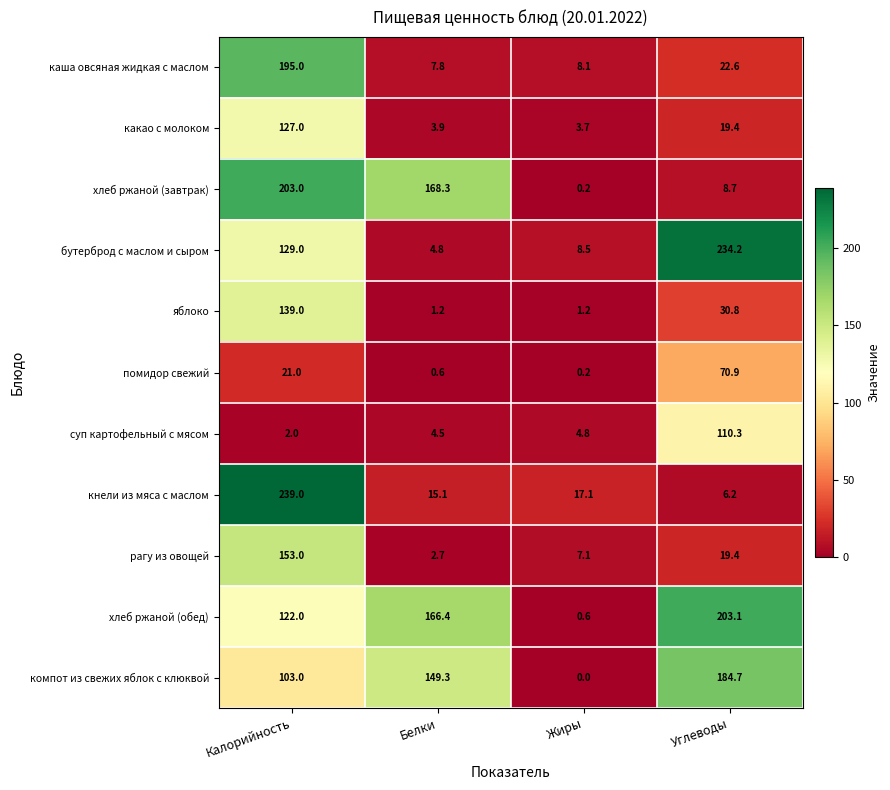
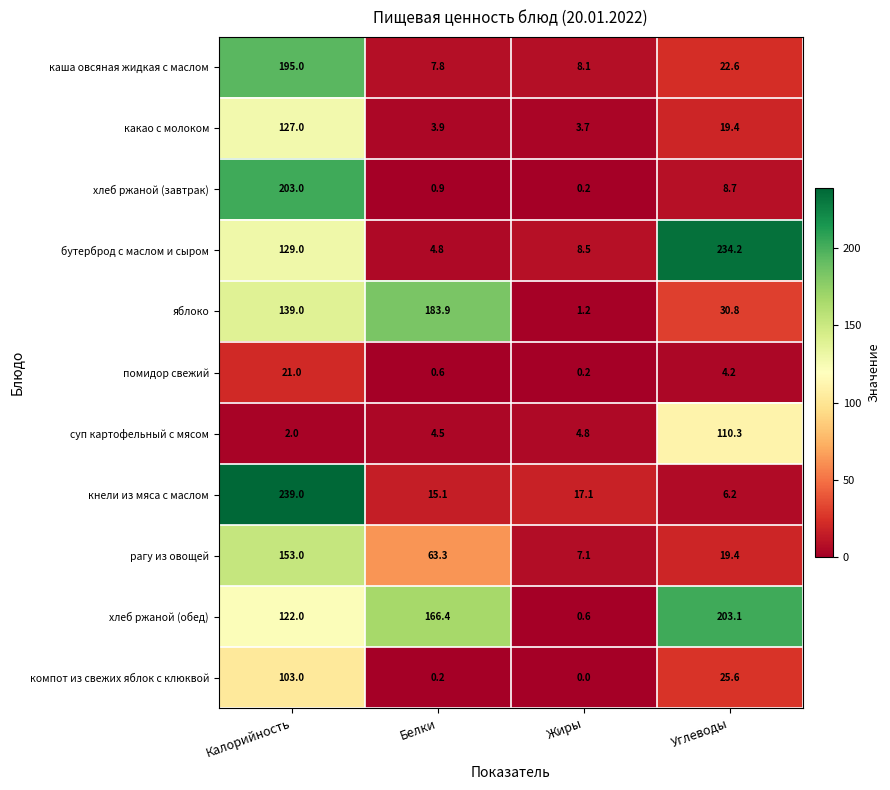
хлеб ржаной (завтрак), Белки: 168.3 -> 0.9
яблоко, Белки: 1.2 -> 183.9
помидор свежий, Углеводы: 70.9 -> 4.2
рагу из овощей, Белки: 2.7 -> 63.3
компот из свежих яблок с клюквой, Белки: 149.3 -> 0.2
компот из свежих яблок с клюквой, Углеводы: 184.7 -> 25.6
